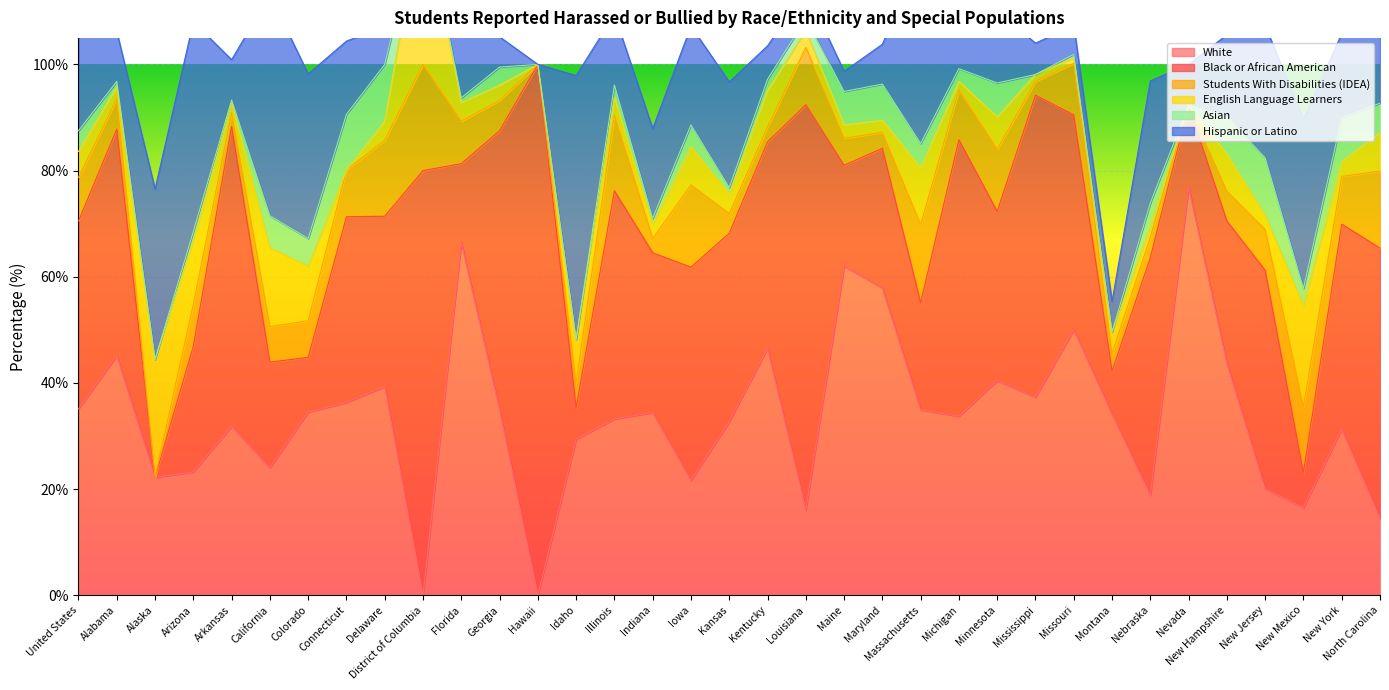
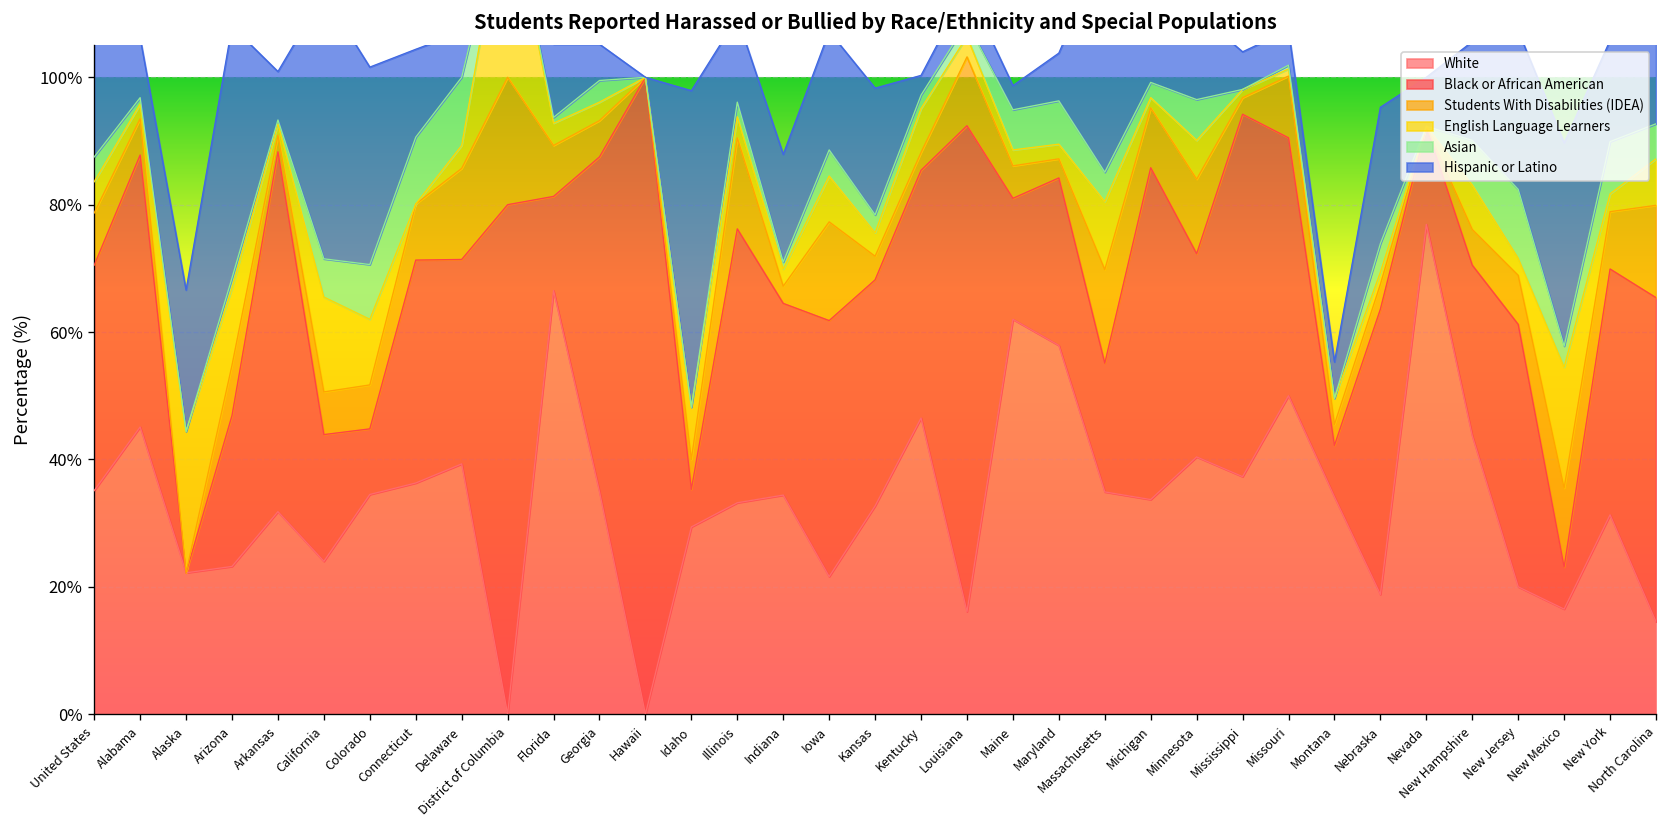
Hispanic or Latino, Alaska: 32% -> 22%
Asian, Colorado: 5% -> 9%
Asian, Kansas: 1% -> 3%
Hispanic or Latino, Kentucky: 6% -> 3%
Hispanic or Latino, Nebraska: 23% -> 21%
